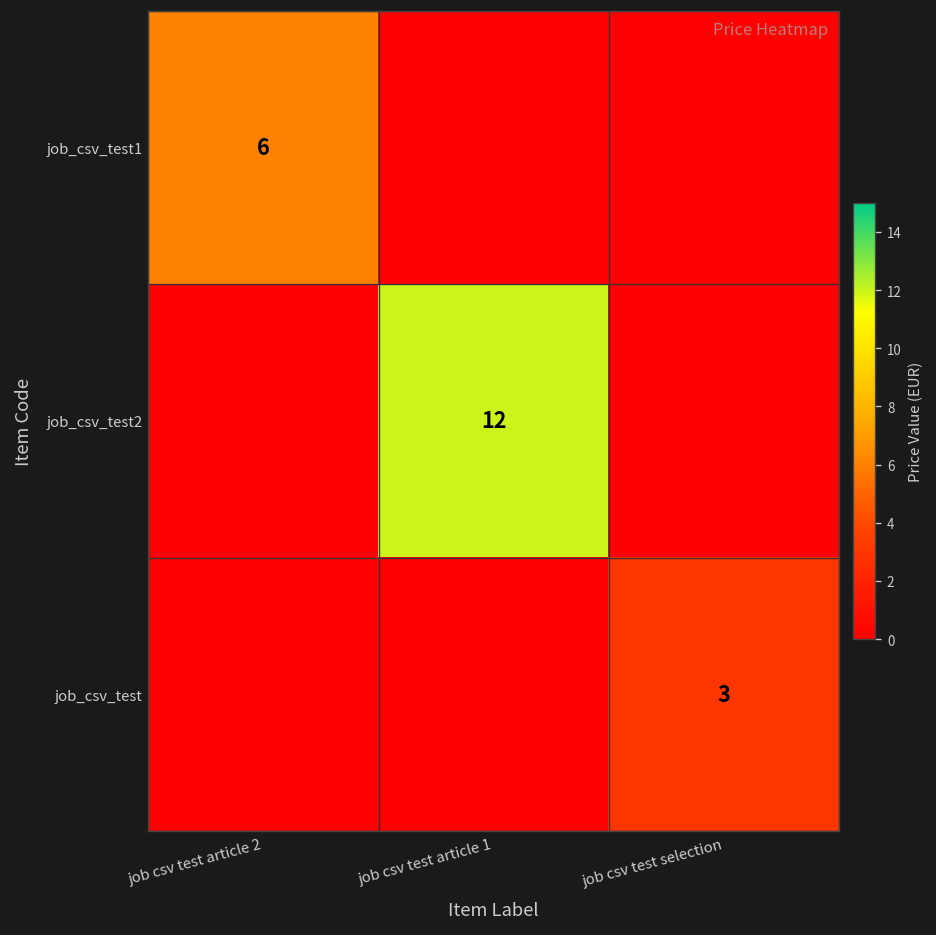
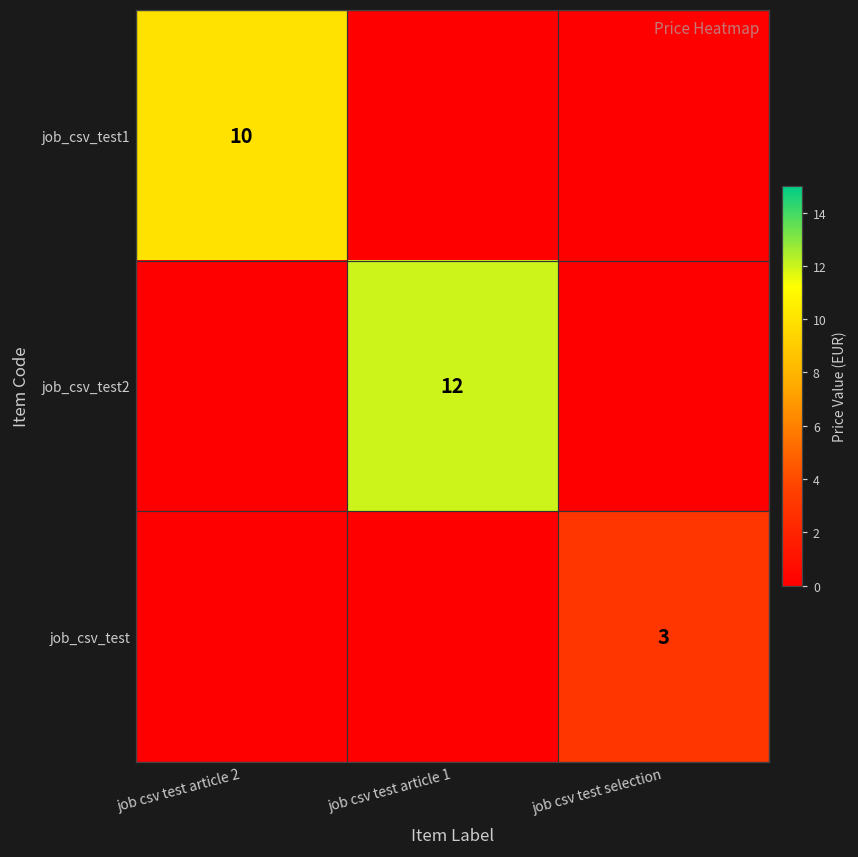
job_csv_test1, job csv test article 2: 6 -> 10
